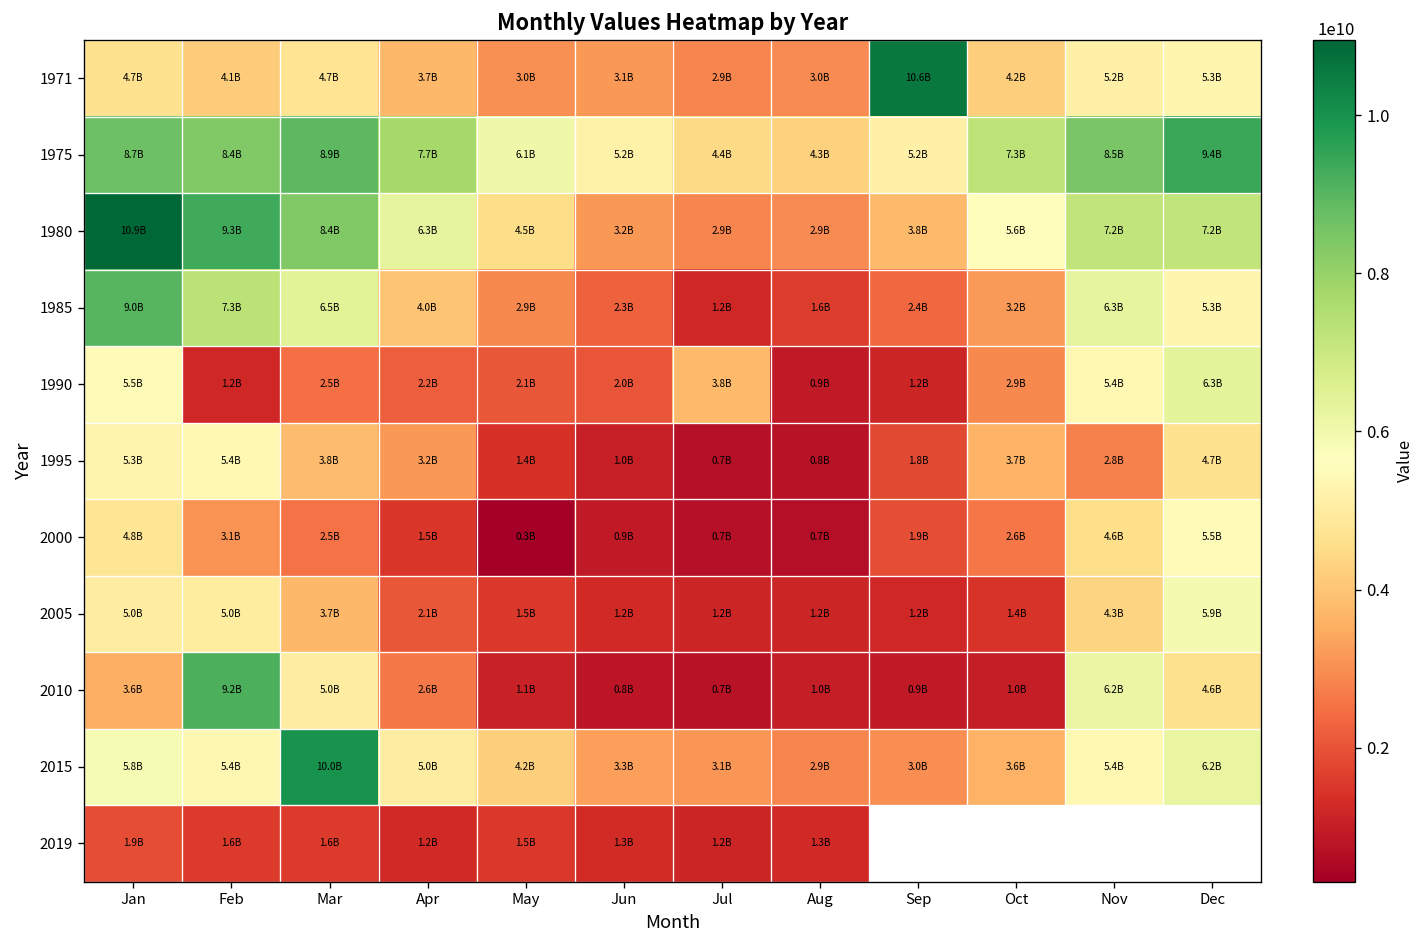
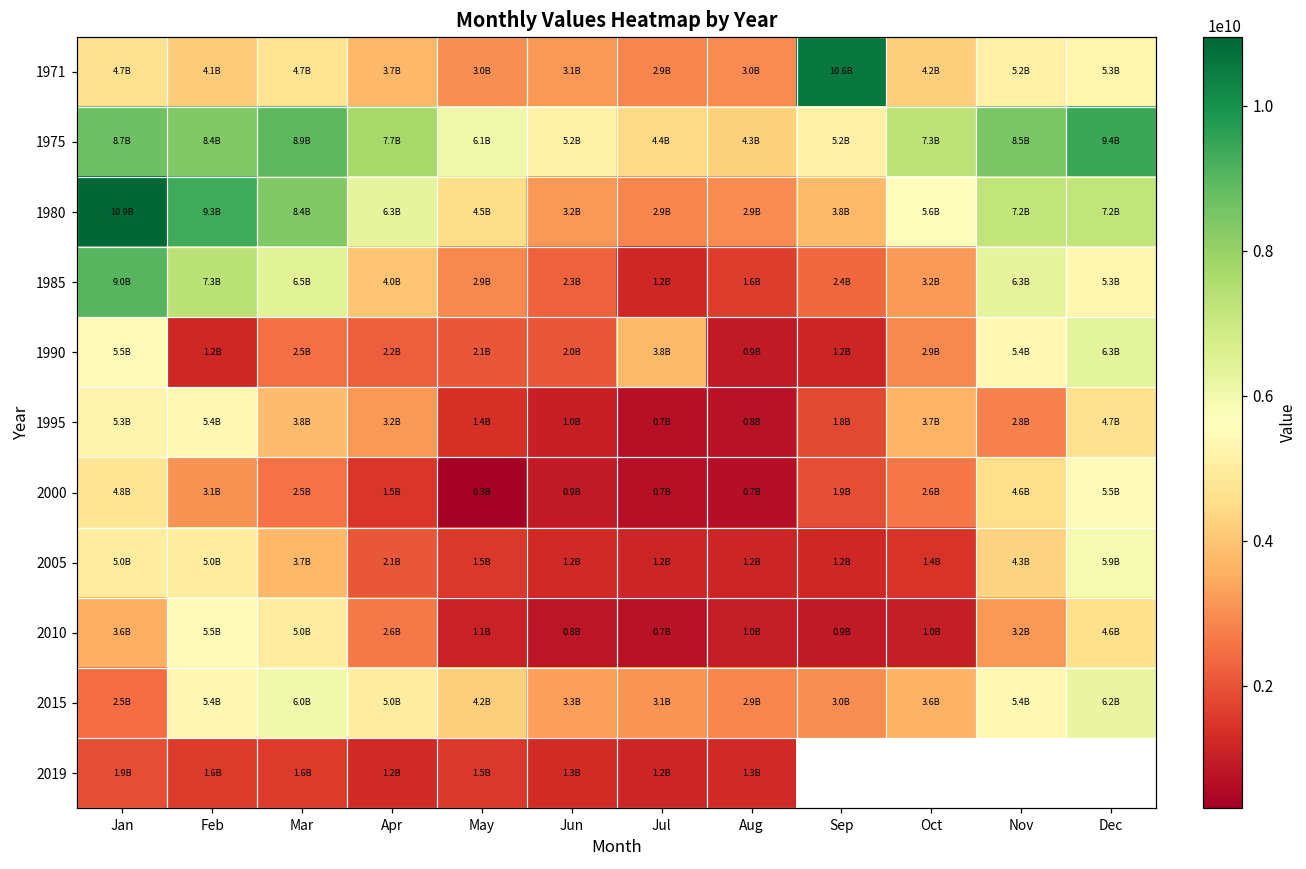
2010, Feb: 9.2B -> 5.5B
2010, Nov: 6.2B -> 3.2B
2015, Jan: 5.8B -> 2.5B
2015, Mar: 10.0B -> 6.0B
